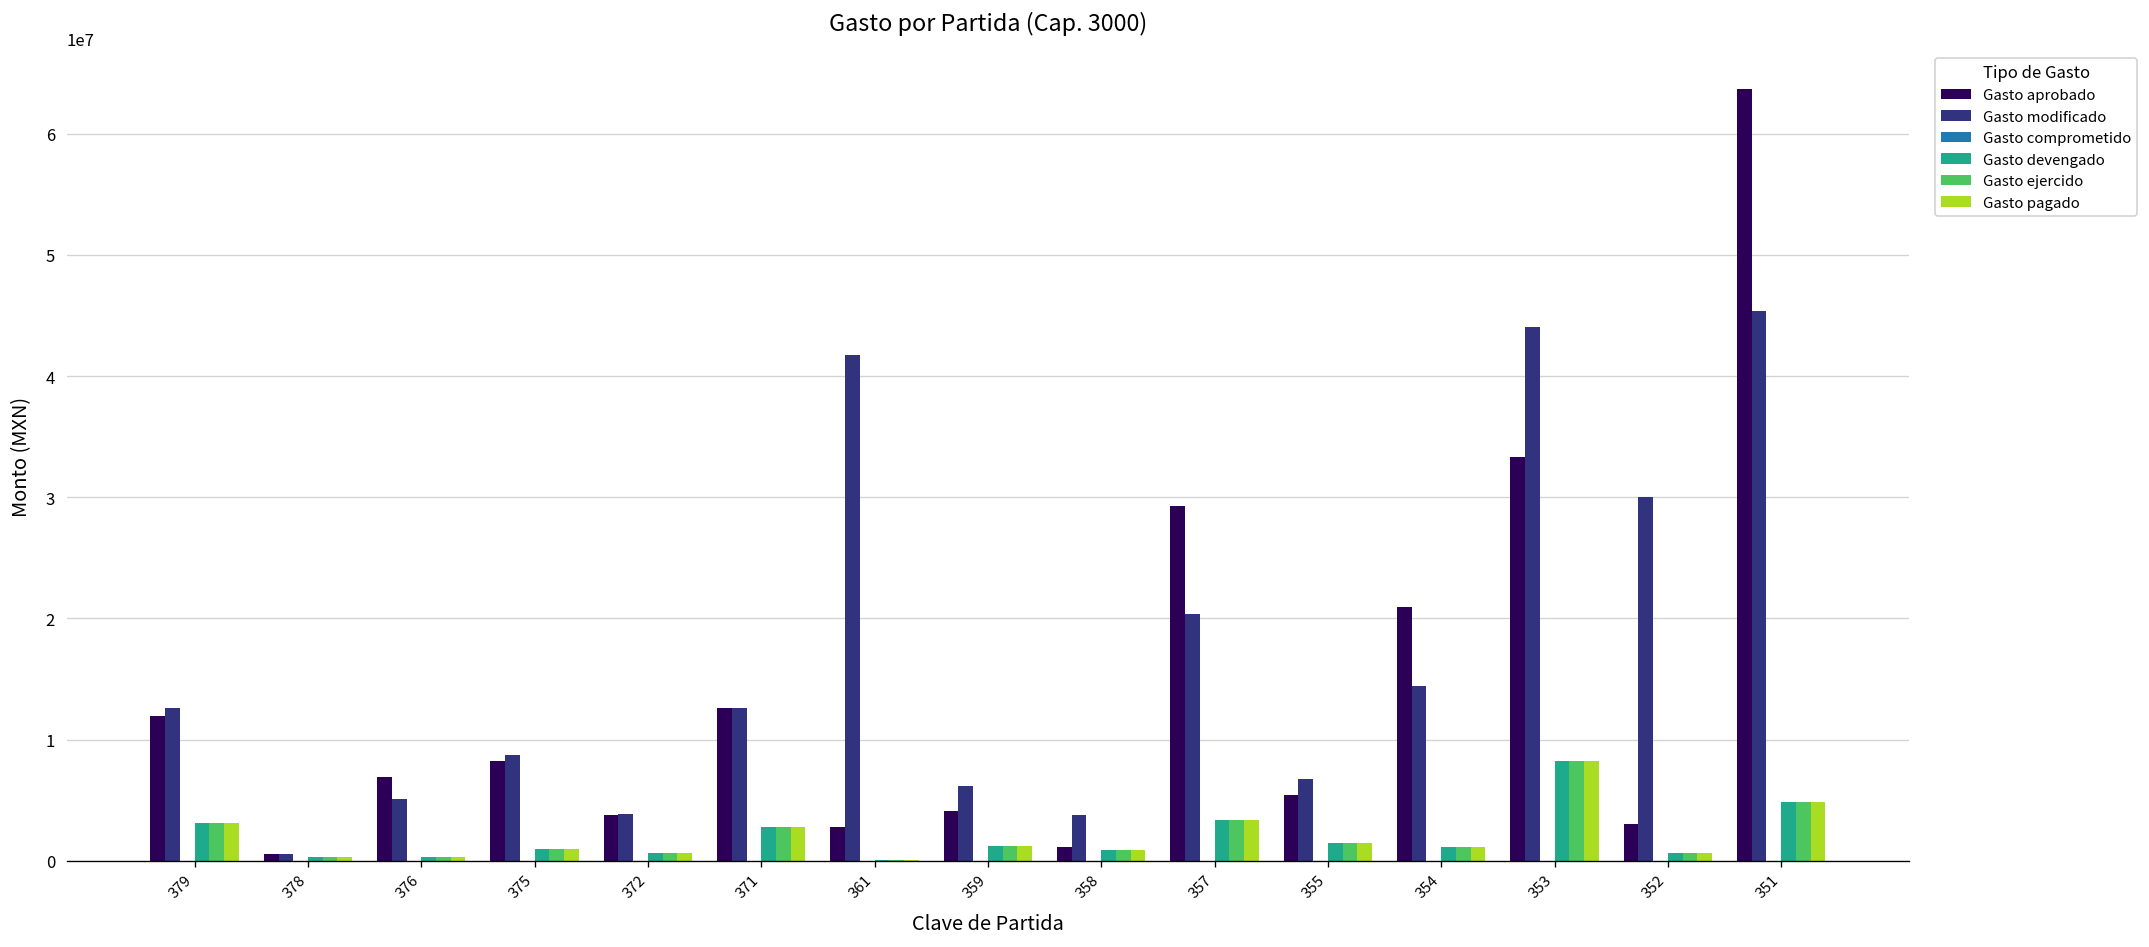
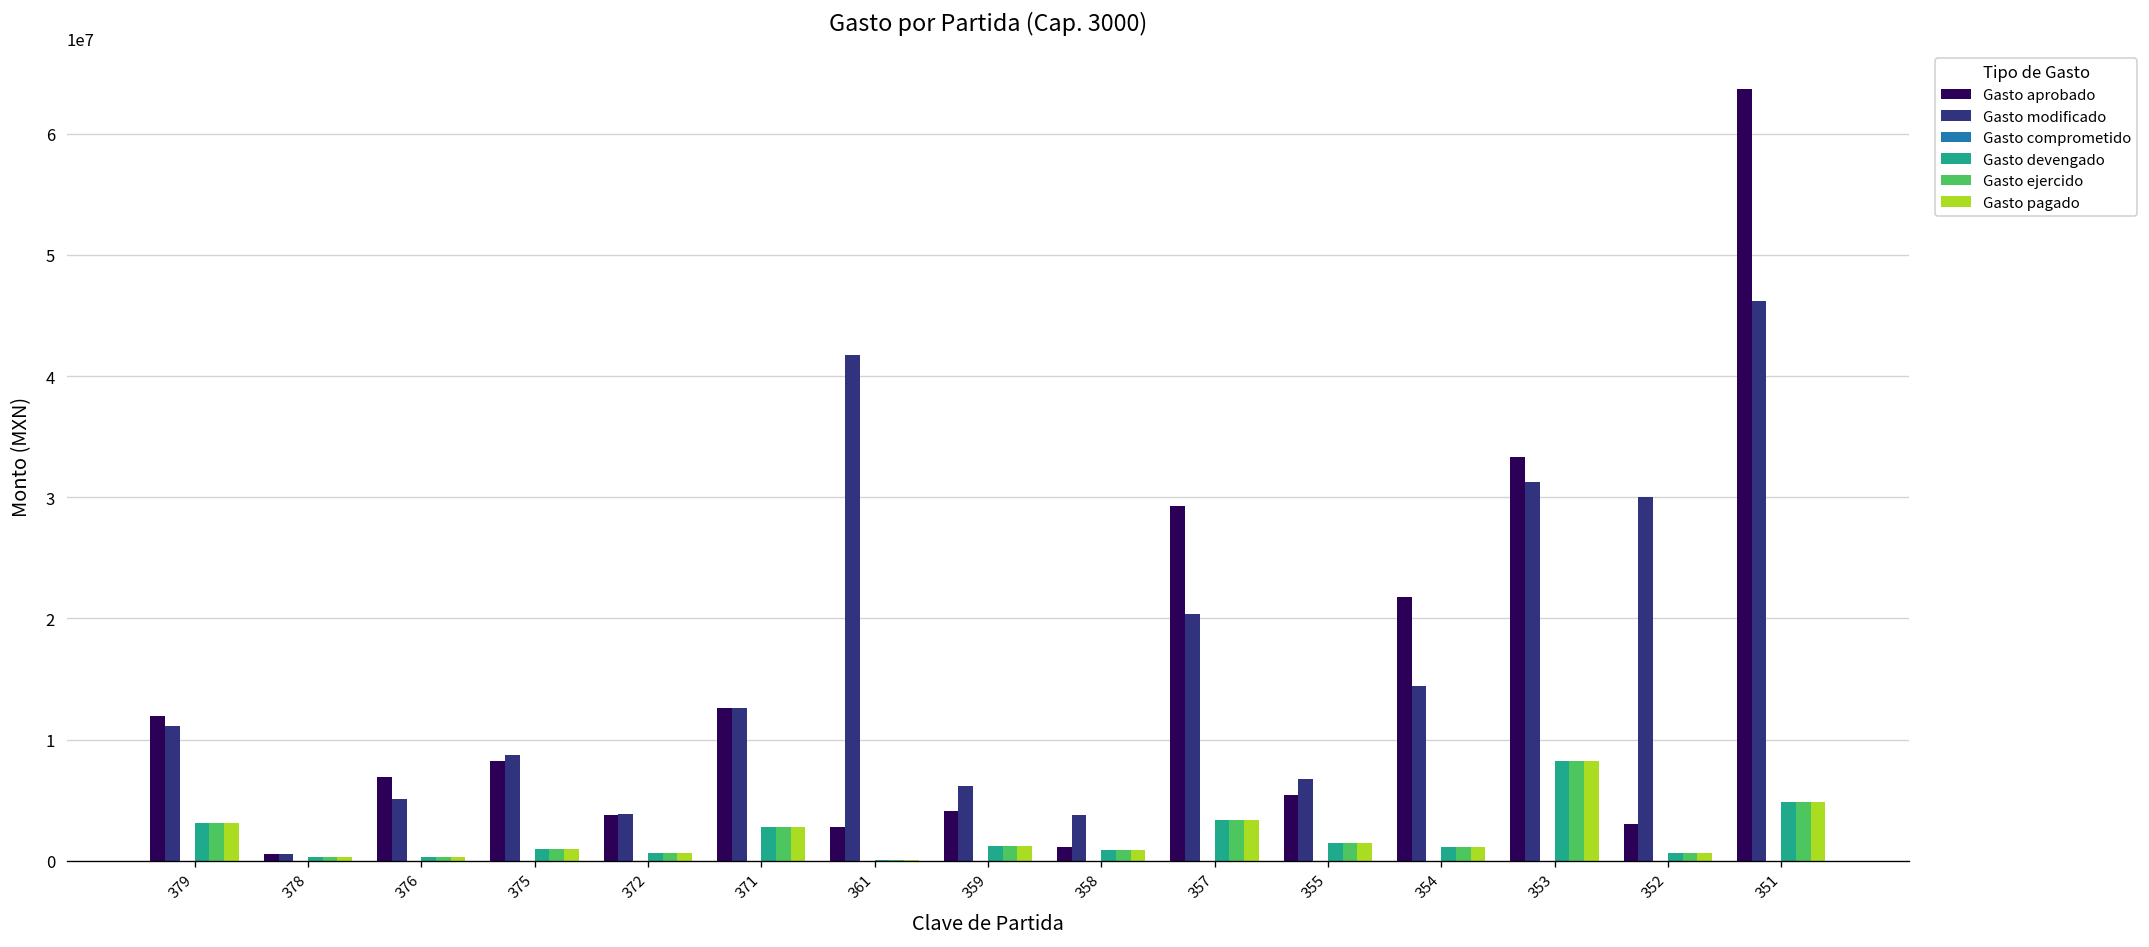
Gasto modificado, 379: 12600000 -> 11100000
Gasto aprobado, 354: 20900000 -> 21800000
Gasto modificado, 353: 44000000 -> 31300000
Gasto modificado, 351: 45300000 -> 46200000
